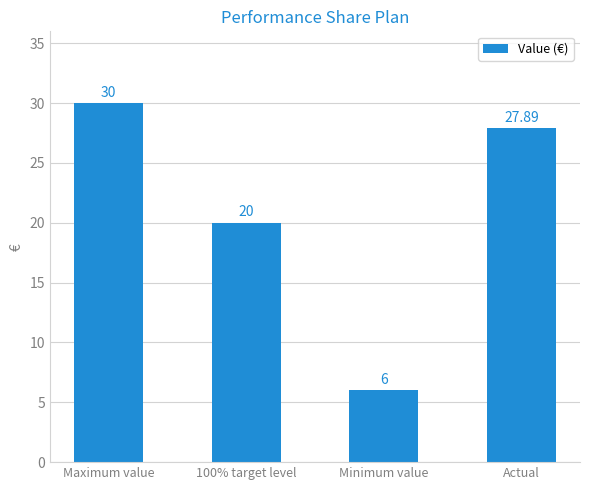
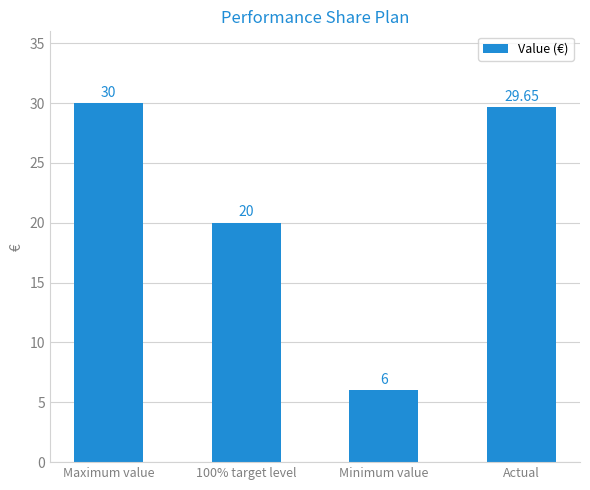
Actual: 27.89 -> 29.65
